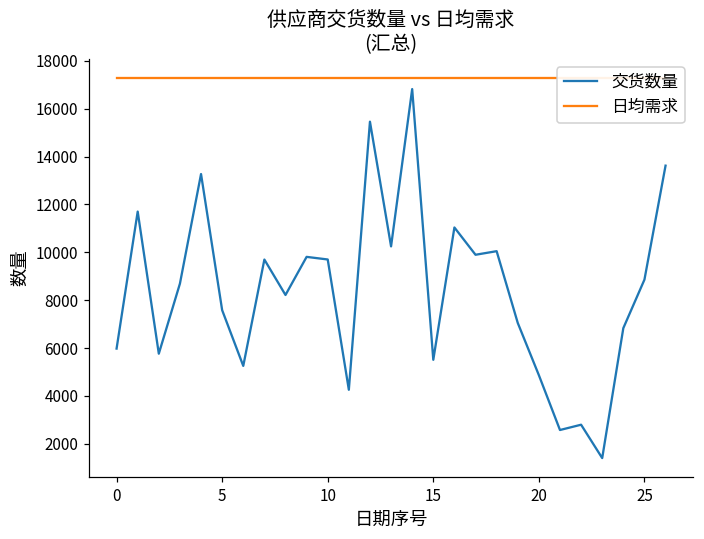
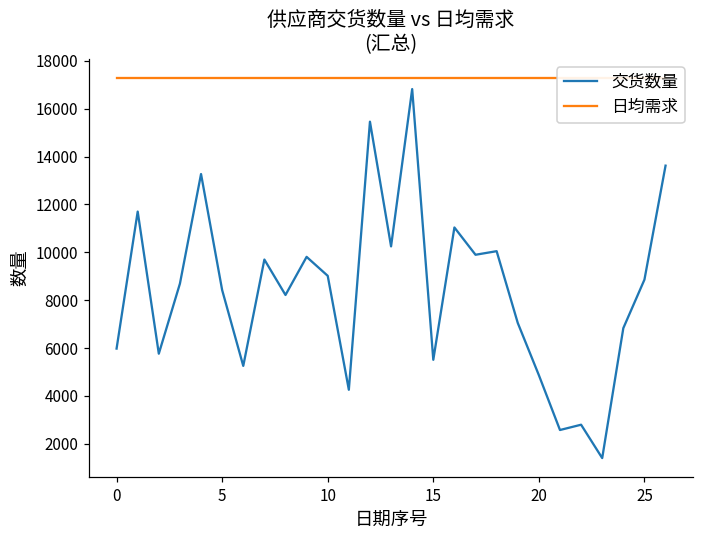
交货数量, 5: 7600 -> 8400
交货数量, 10: 9700 -> 9000
